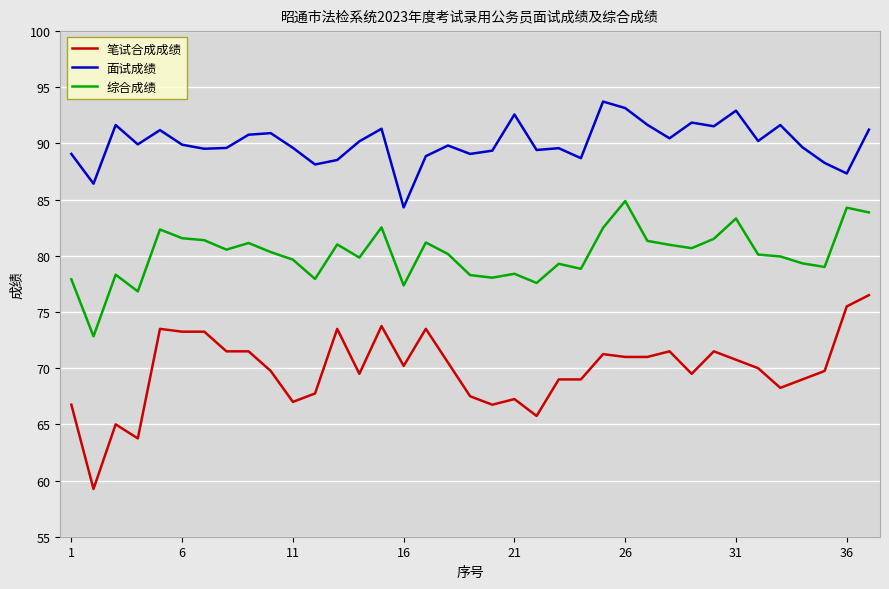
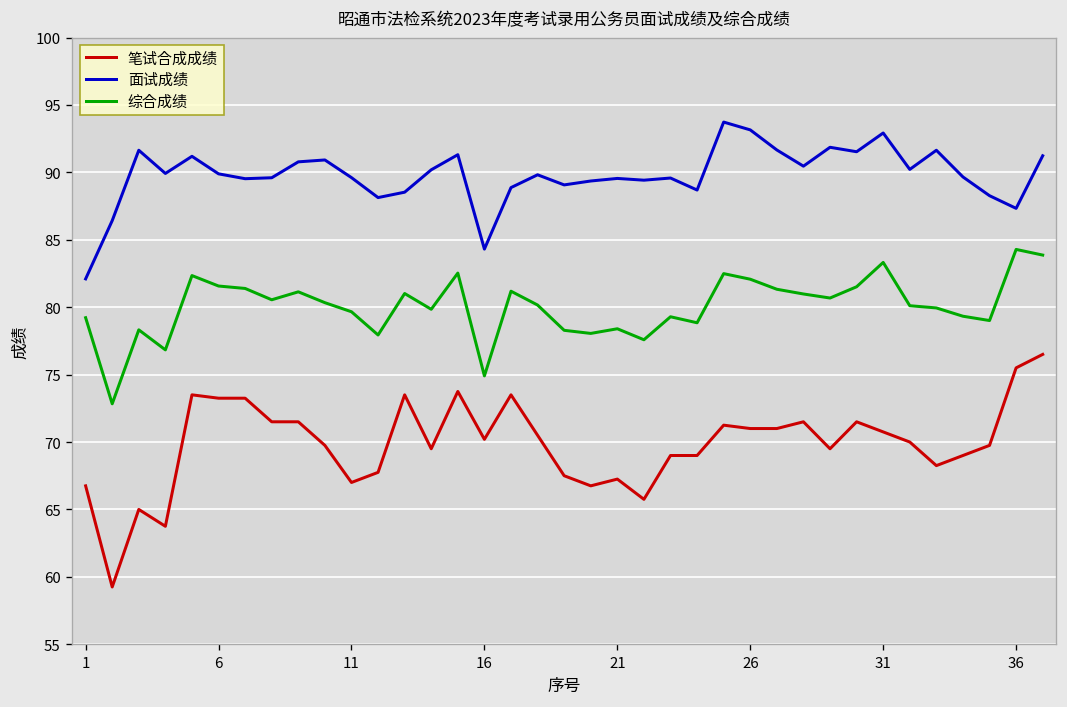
面试成绩, 1: 89.1 -> 82.1
综合成绩, 1: 77.9 -> 79.2
综合成绩, 16: 77.4 -> 74.9
面试成绩, 21: 92.6 -> 89.6
综合成绩, 26: 84.9 -> 82.1
